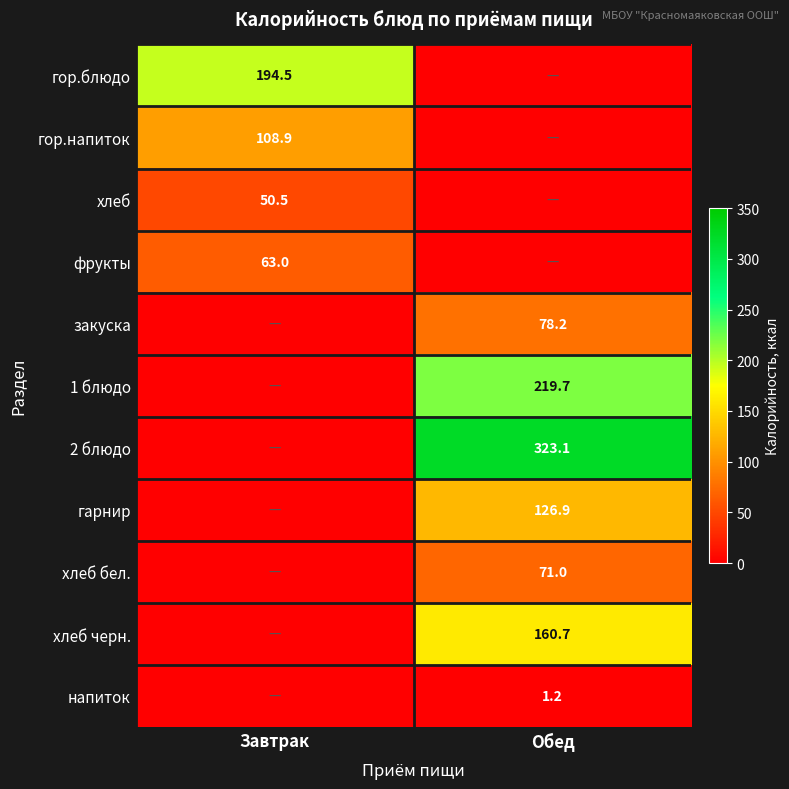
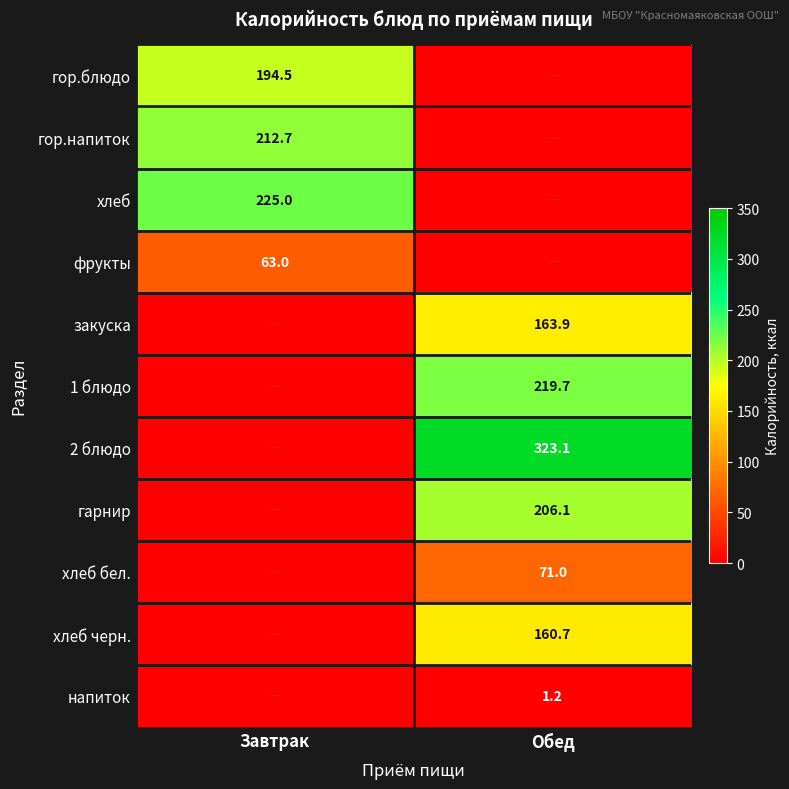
гор.напиток, Завтрак: 108.9 -> 212.7
хлеб, Завтрак: 50.5 -> 225.0
закуска, Обед: 78.2 -> 163.9
гарнир, Обед: 126.9 -> 206.1
